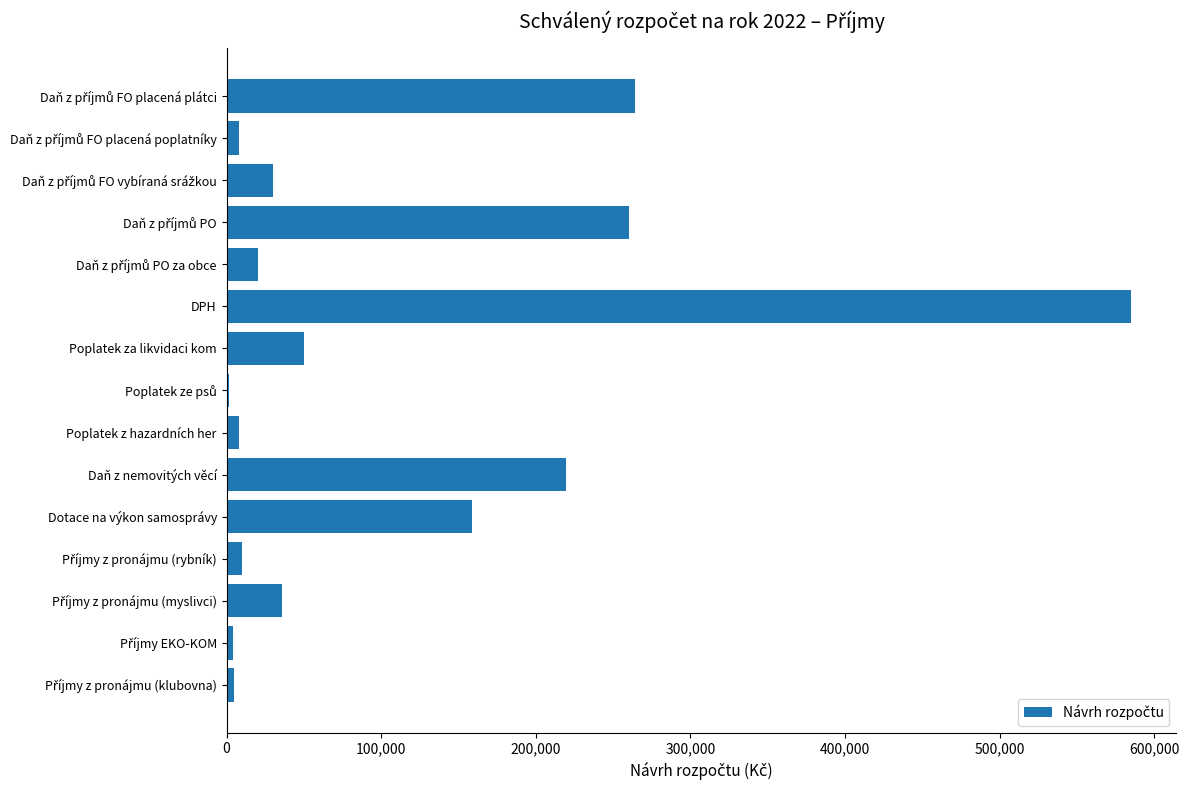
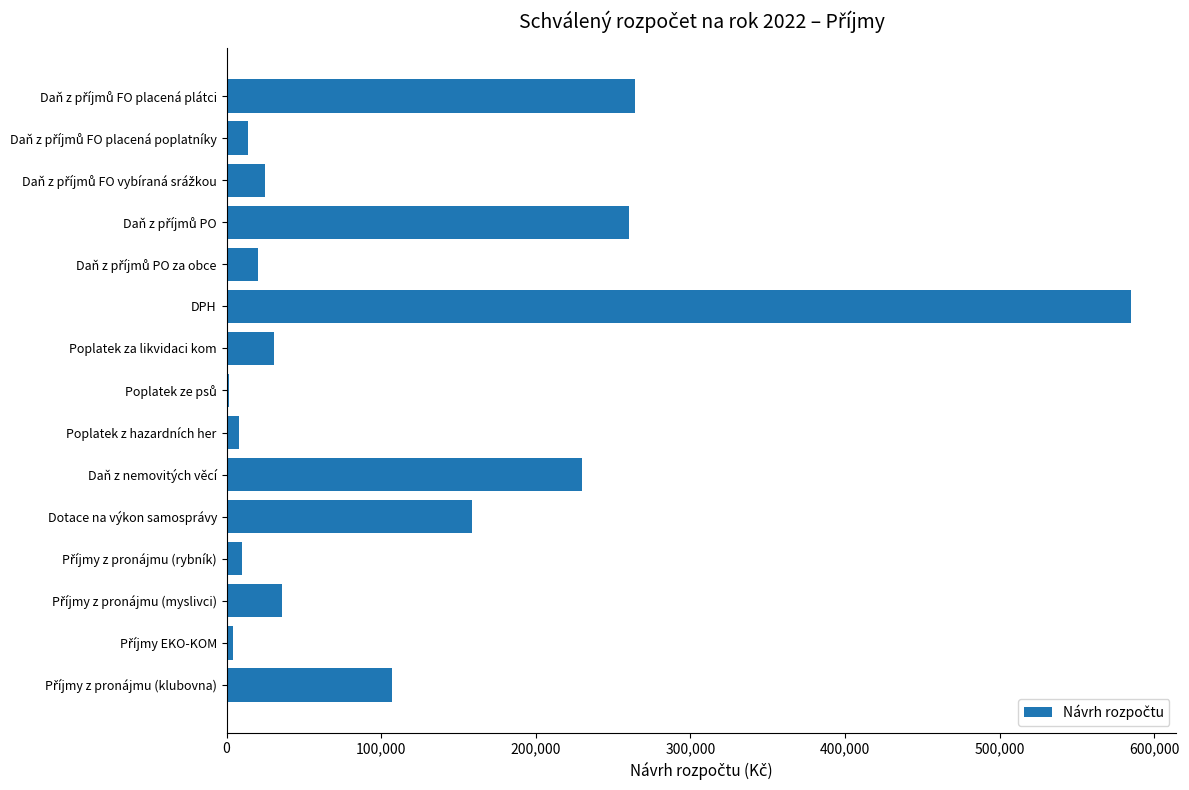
Daň z příjmů FO placená poplatníky: 8,000 -> 14,000
Daň z příjmů FO vybíraná srážkou: 30,000 -> 25,000
Poplatek za likvidaci kom: 50,000 -> 31,000
Daň z nemovitých věcí: 220,000 -> 230,000
Příjmy z pronájmu (klubovna): 5,000 -> 107,000
